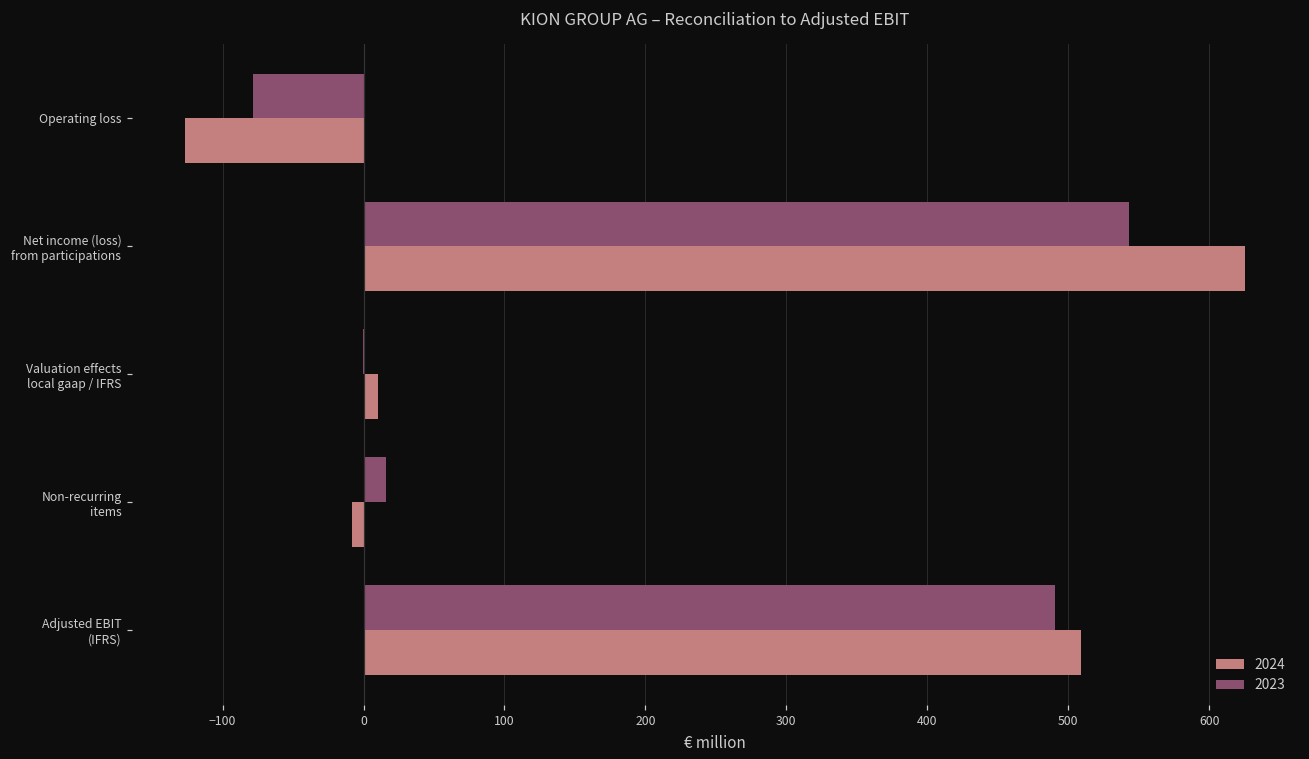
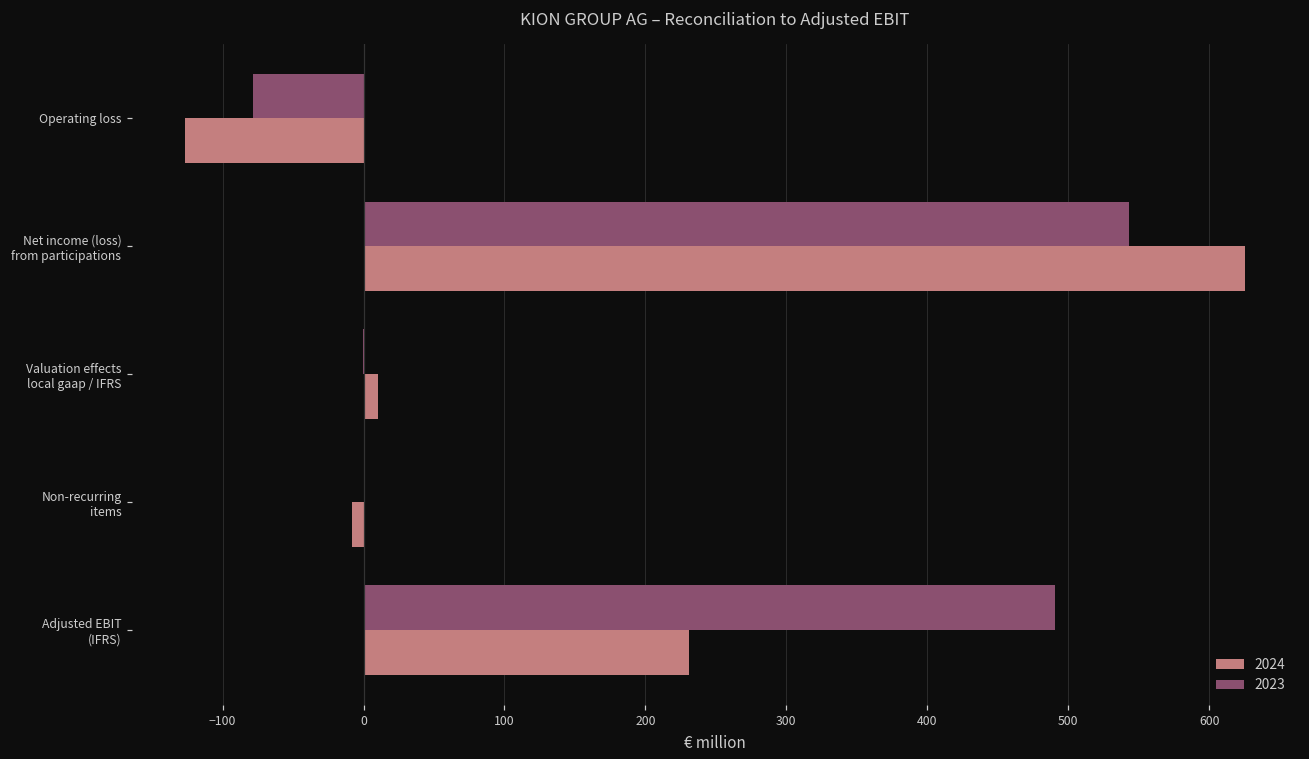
2023, Non-recurring items: 16 -> 1
2024, Adjusted EBIT (IFRS): 509 -> 231
